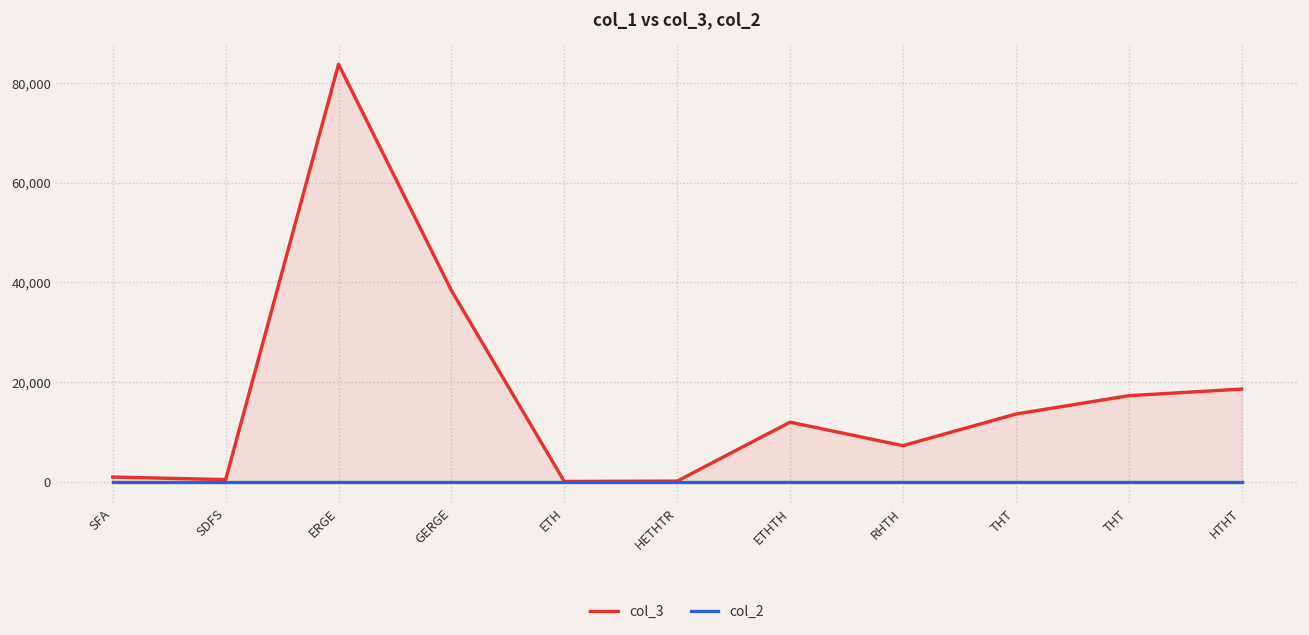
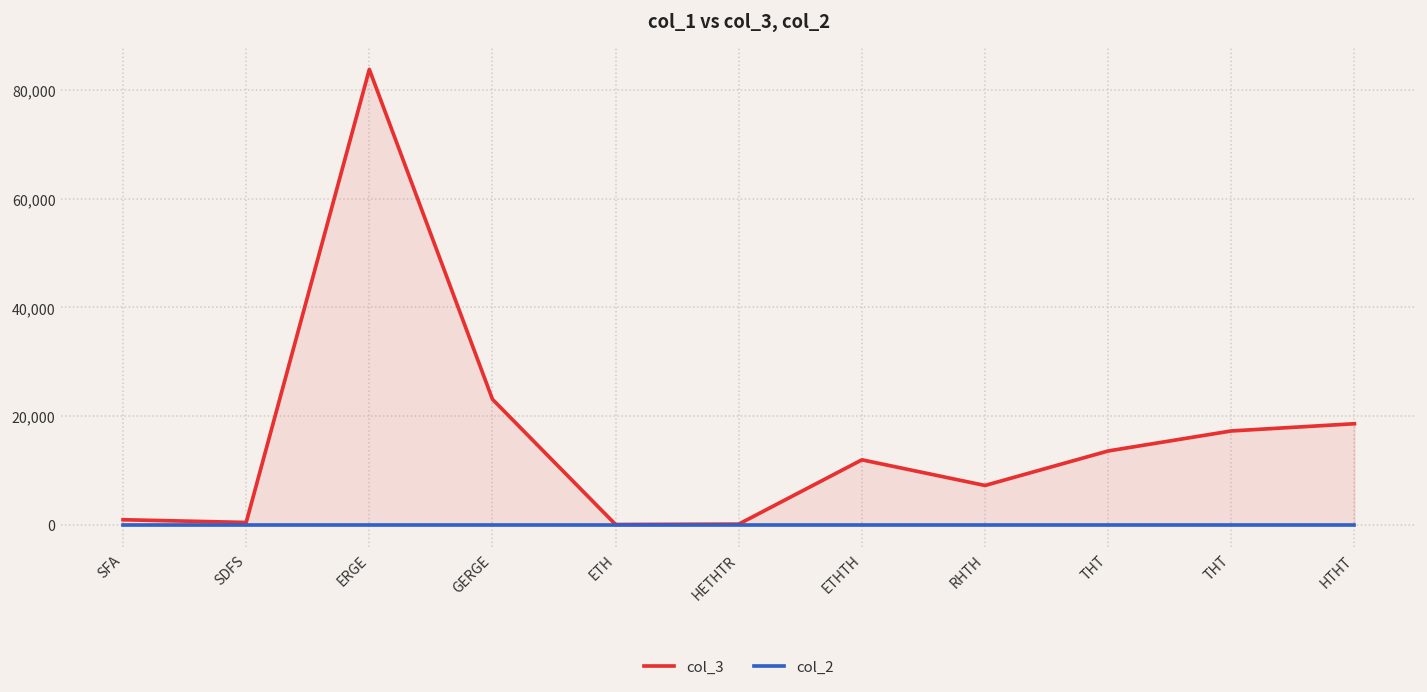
col_3, GERGE: 38,000 -> 23,000
